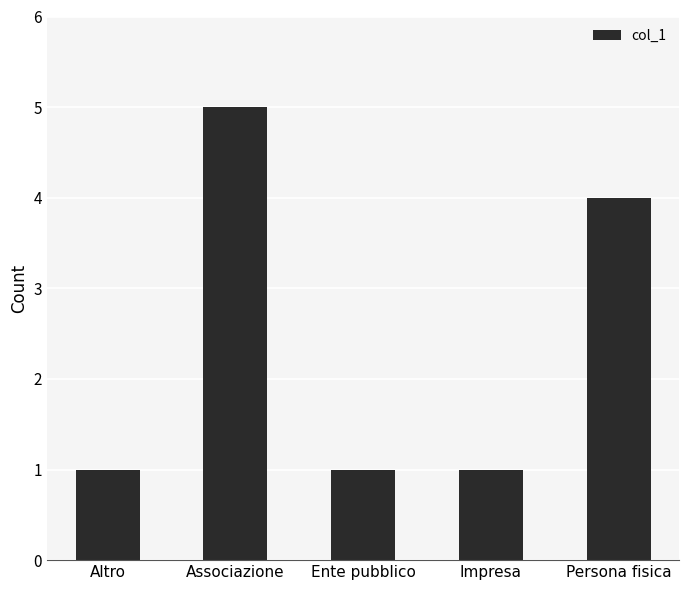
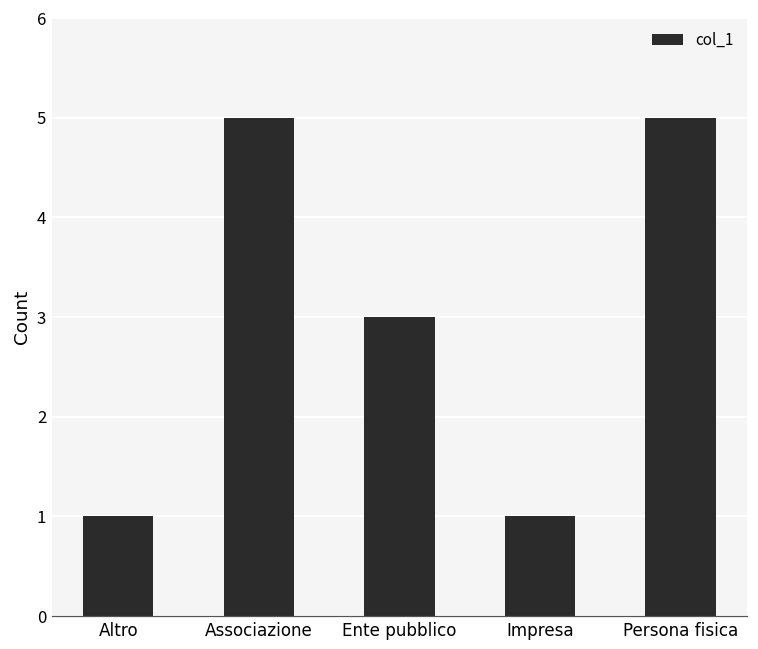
Ente pubblico: 1 -> 3
Persona fisica: 4 -> 5
